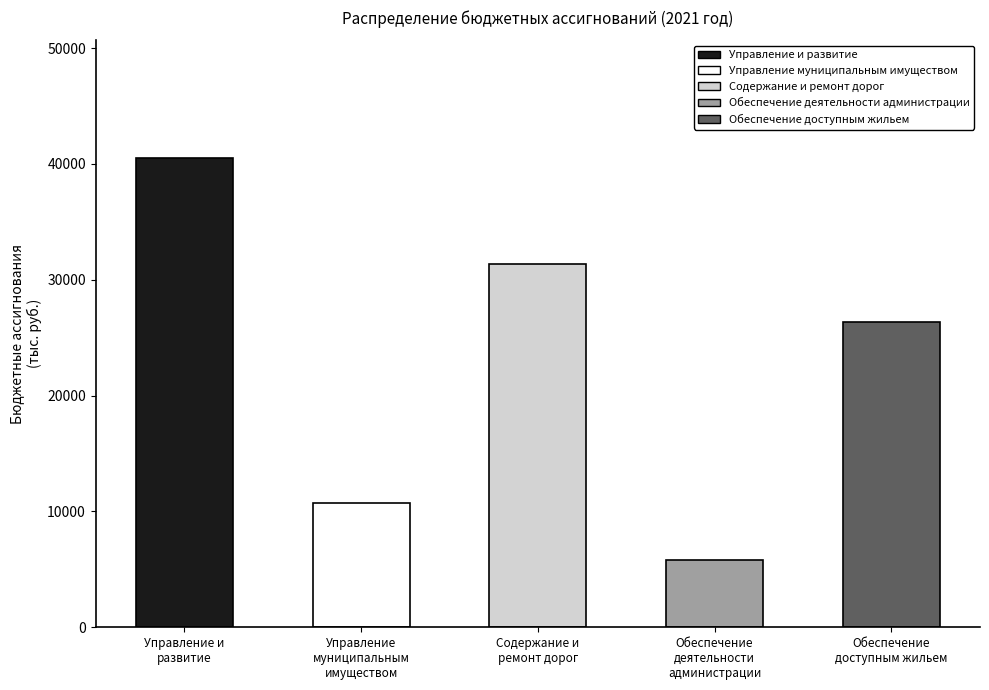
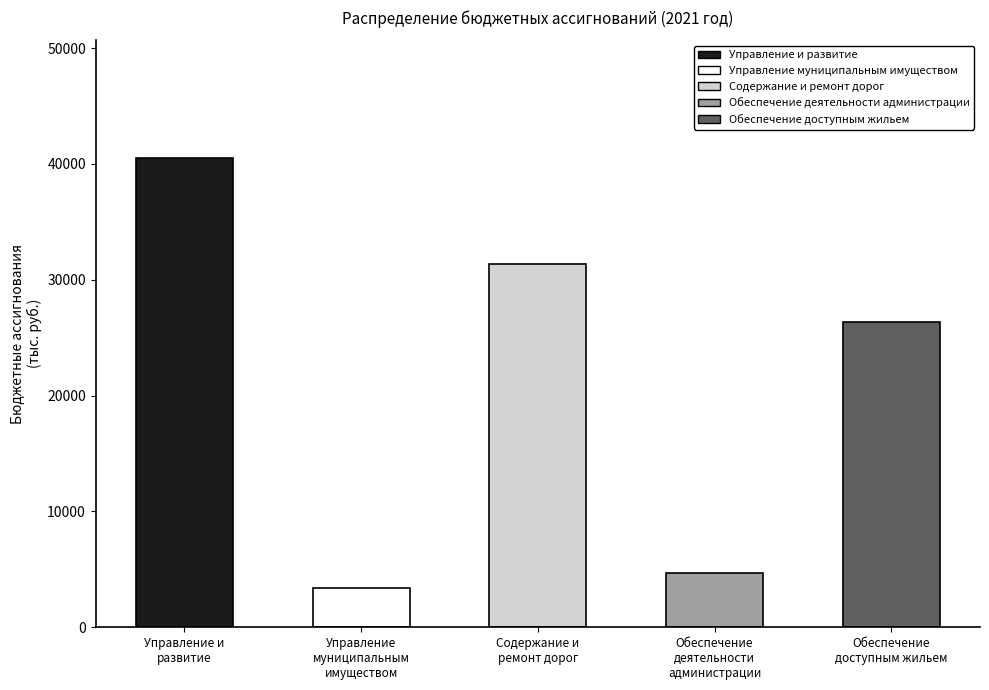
Управление муниципальным имуществом: 10700 -> 3400
Обеспечение деятельности администрации: 5800 -> 4700
